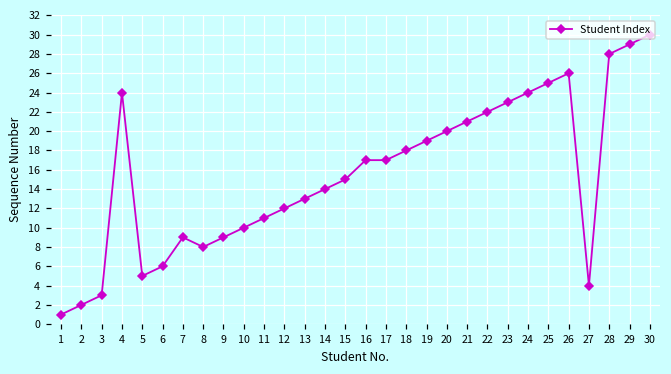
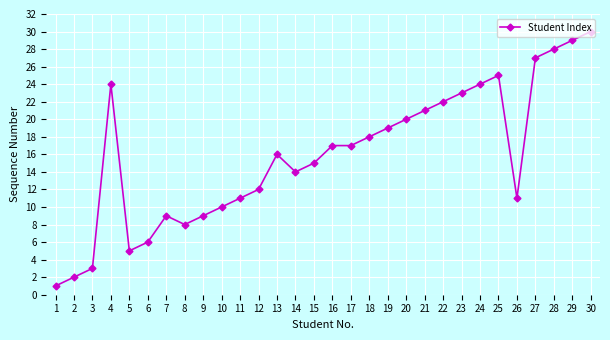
13: 13 -> 16
26: 26 -> 11
27: 4 -> 27
